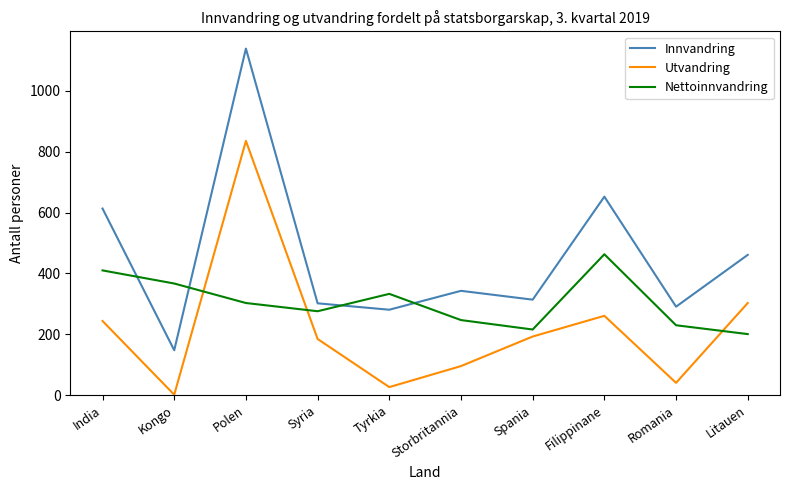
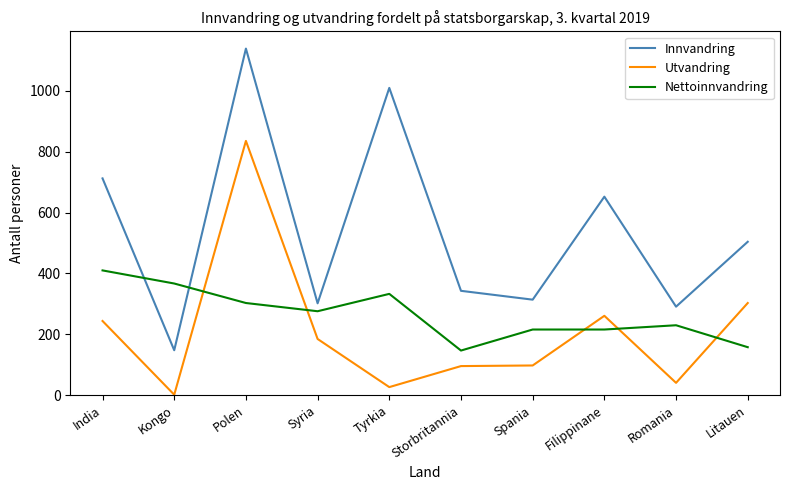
Innvandring, India: 610 -> 710
Innvandring, Tyrkia: 280 -> 1010
Nettoinnvandring, Storbritannia: 250 -> 150
Utvandring, Spania: 190 -> 100
Nettoinnvandring, Filippinane: 460 -> 220
Innvandring, Litauen: 460 -> 500
Nettoinnvandring, Litauen: 200 -> 160
